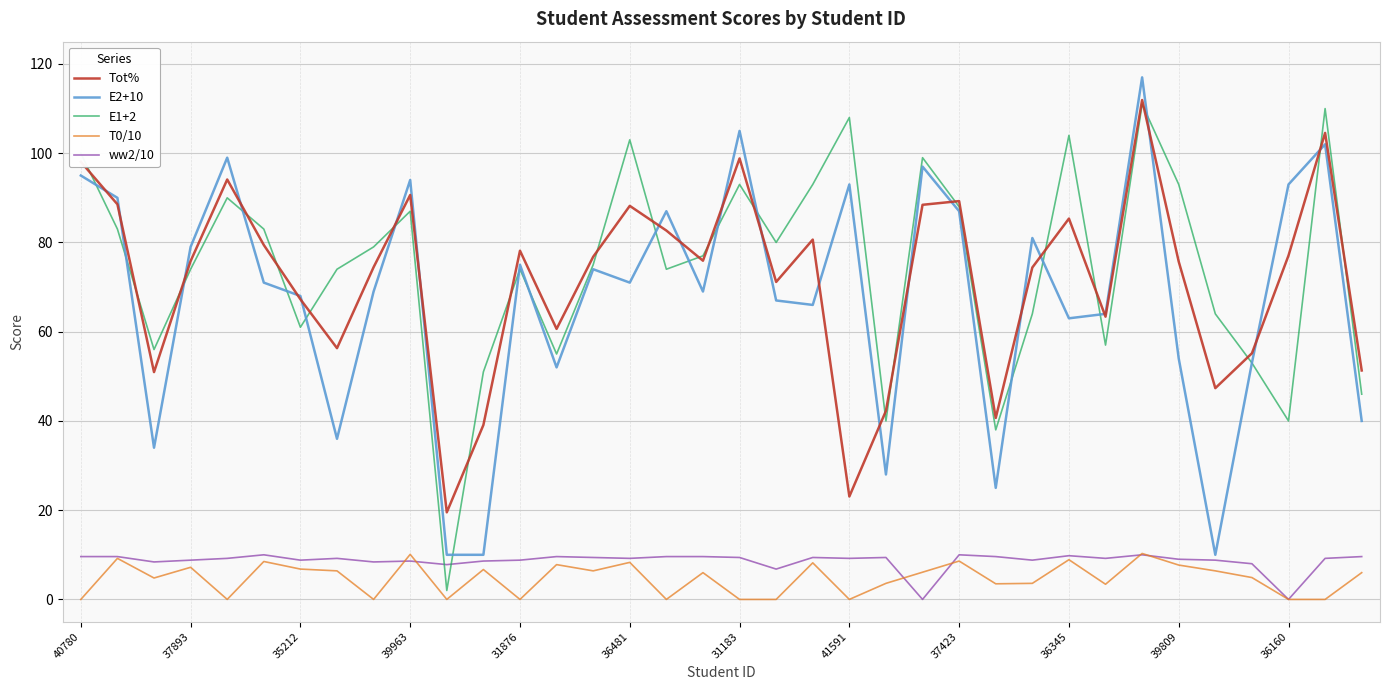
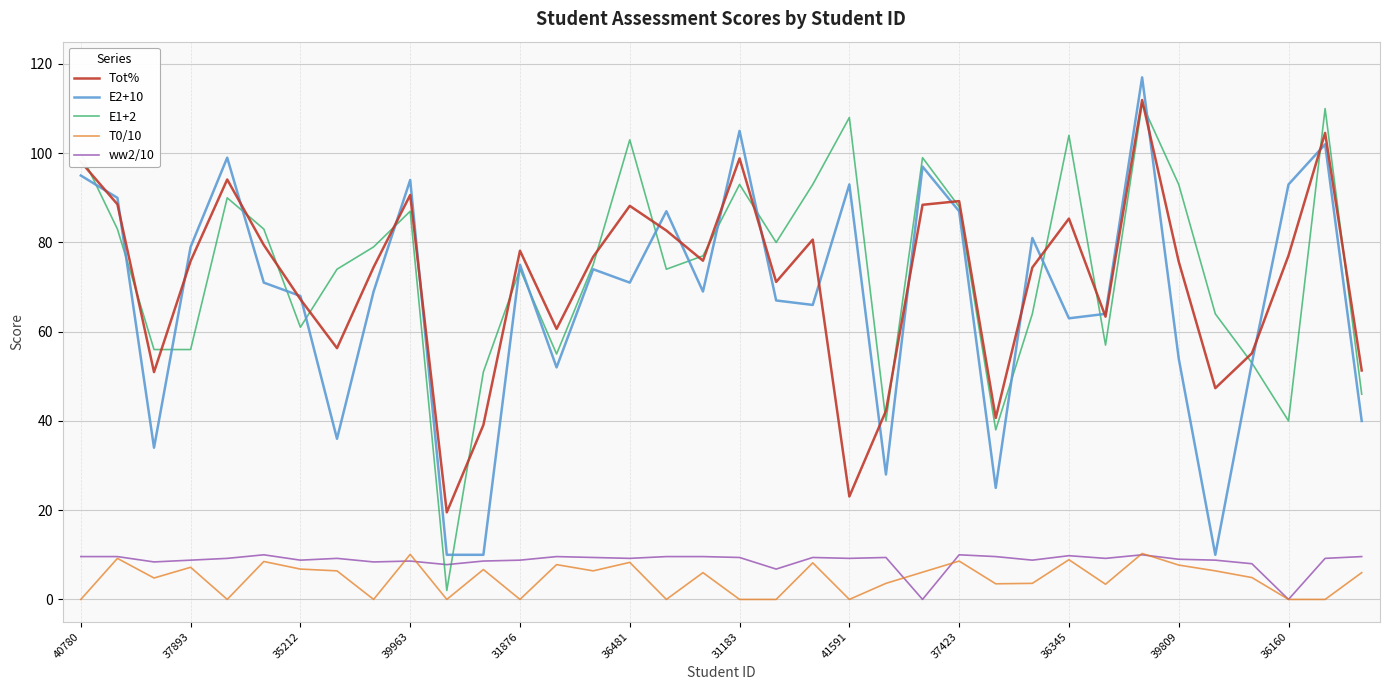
E1+2, 37893: 74 -> 56
